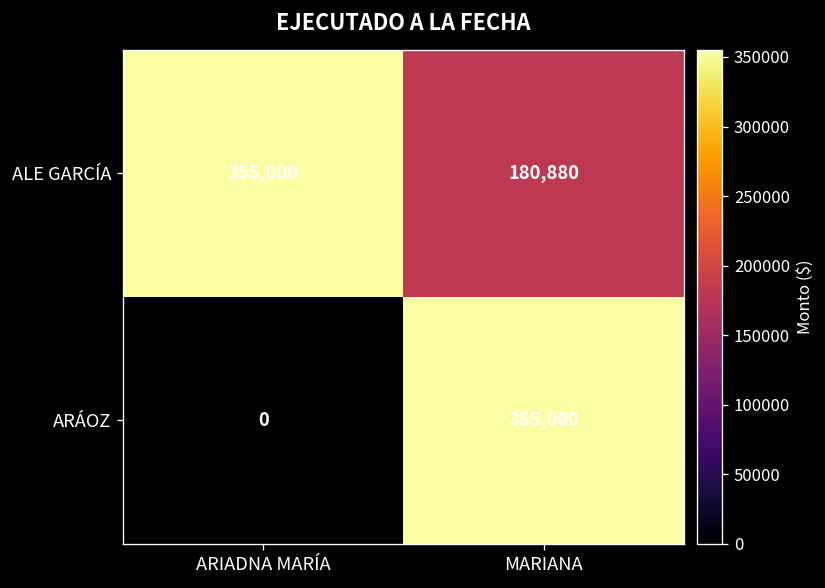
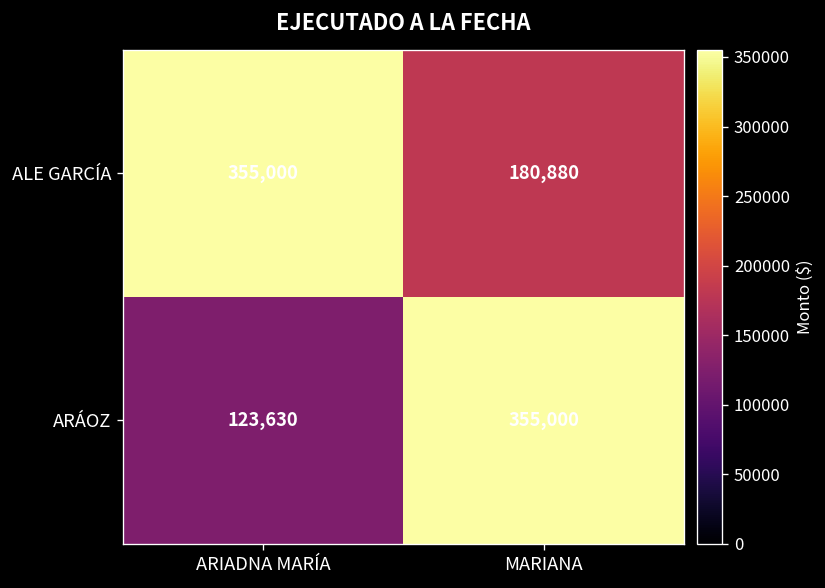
ARÁOZ, ARIADNA MARÍA: 0 -> 123,630
